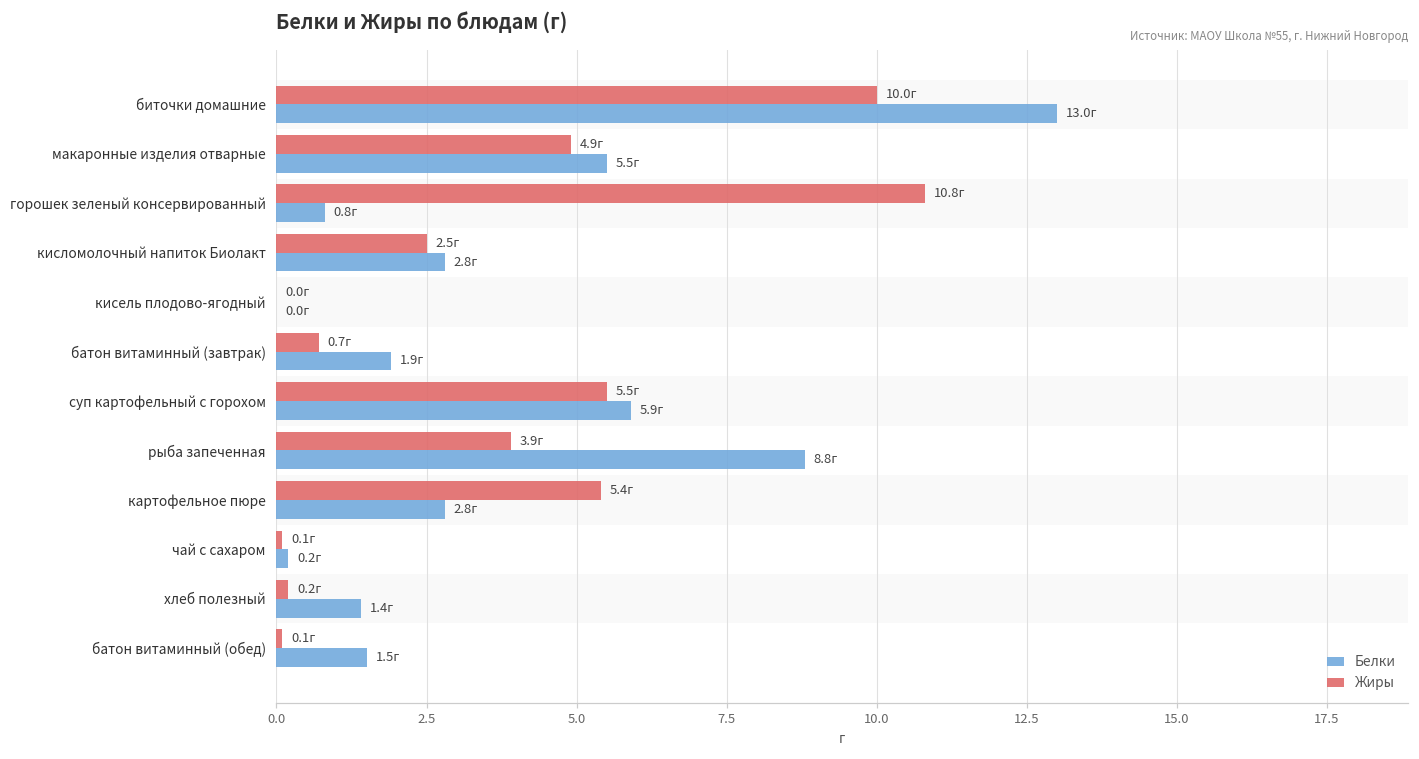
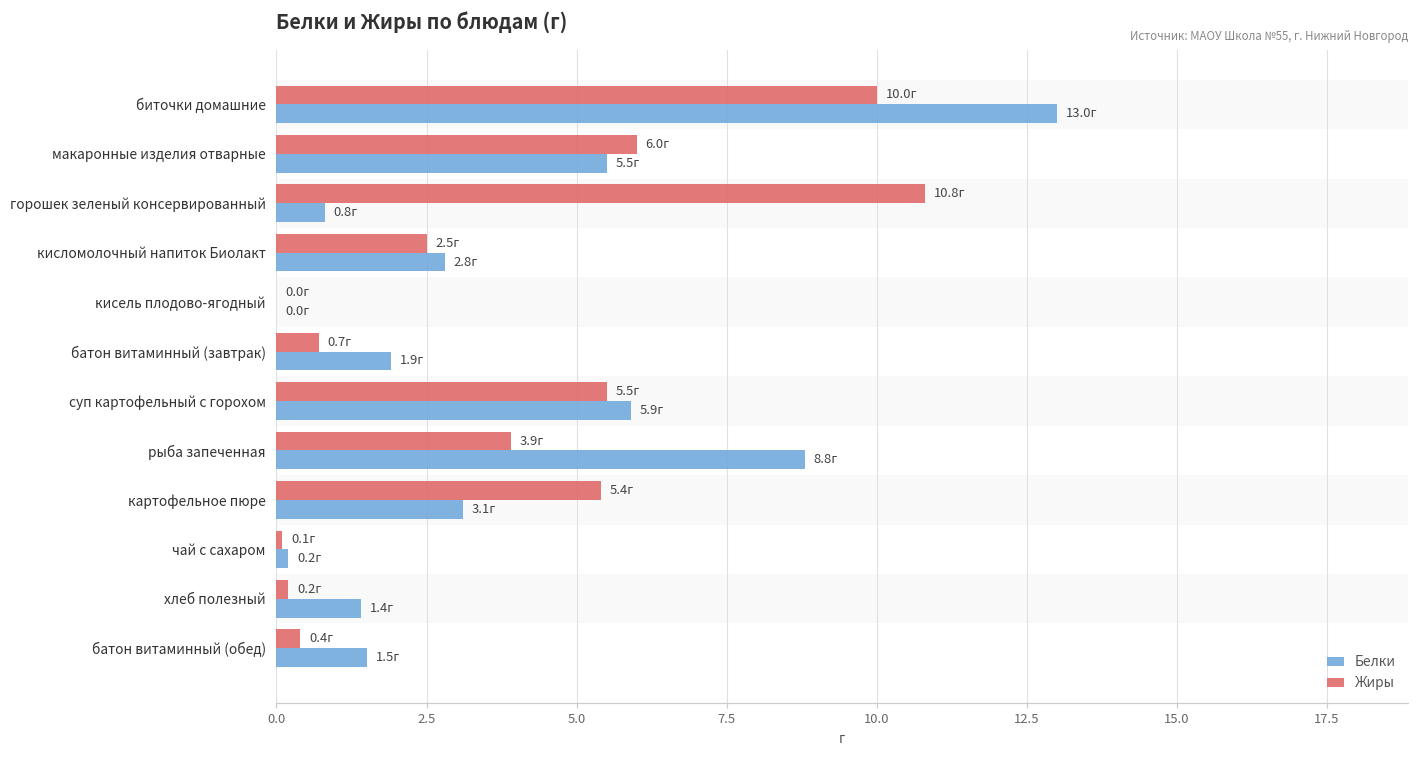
Жиры, макаронные изделия отварные: 4.9г -> 6.0г
Белки, картофельное пюре: 2.8г -> 3.1г
Жиры, батон витаминный (обед): 0.1г -> 0.4г
